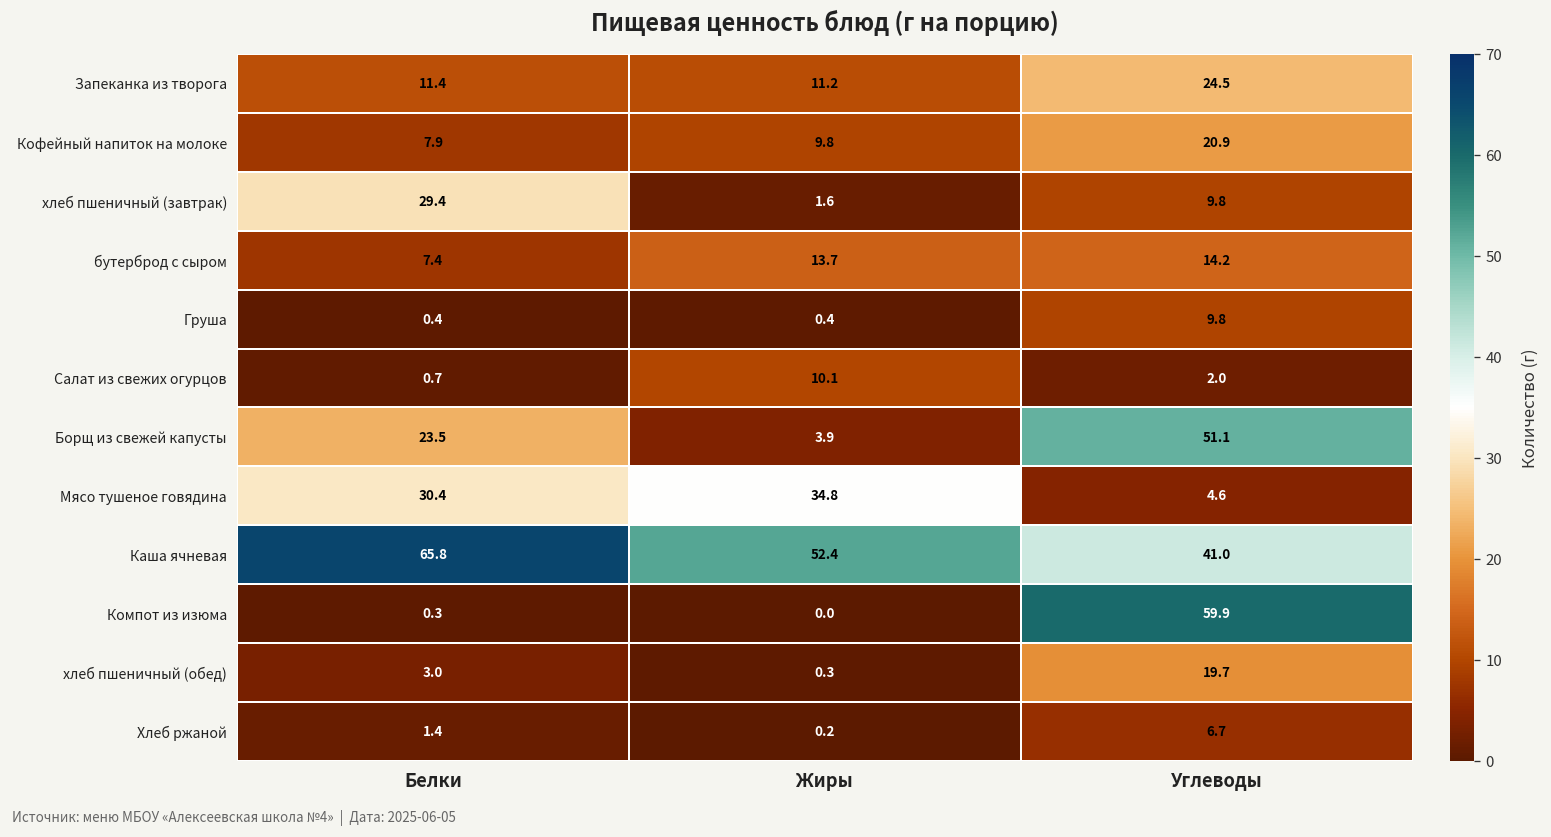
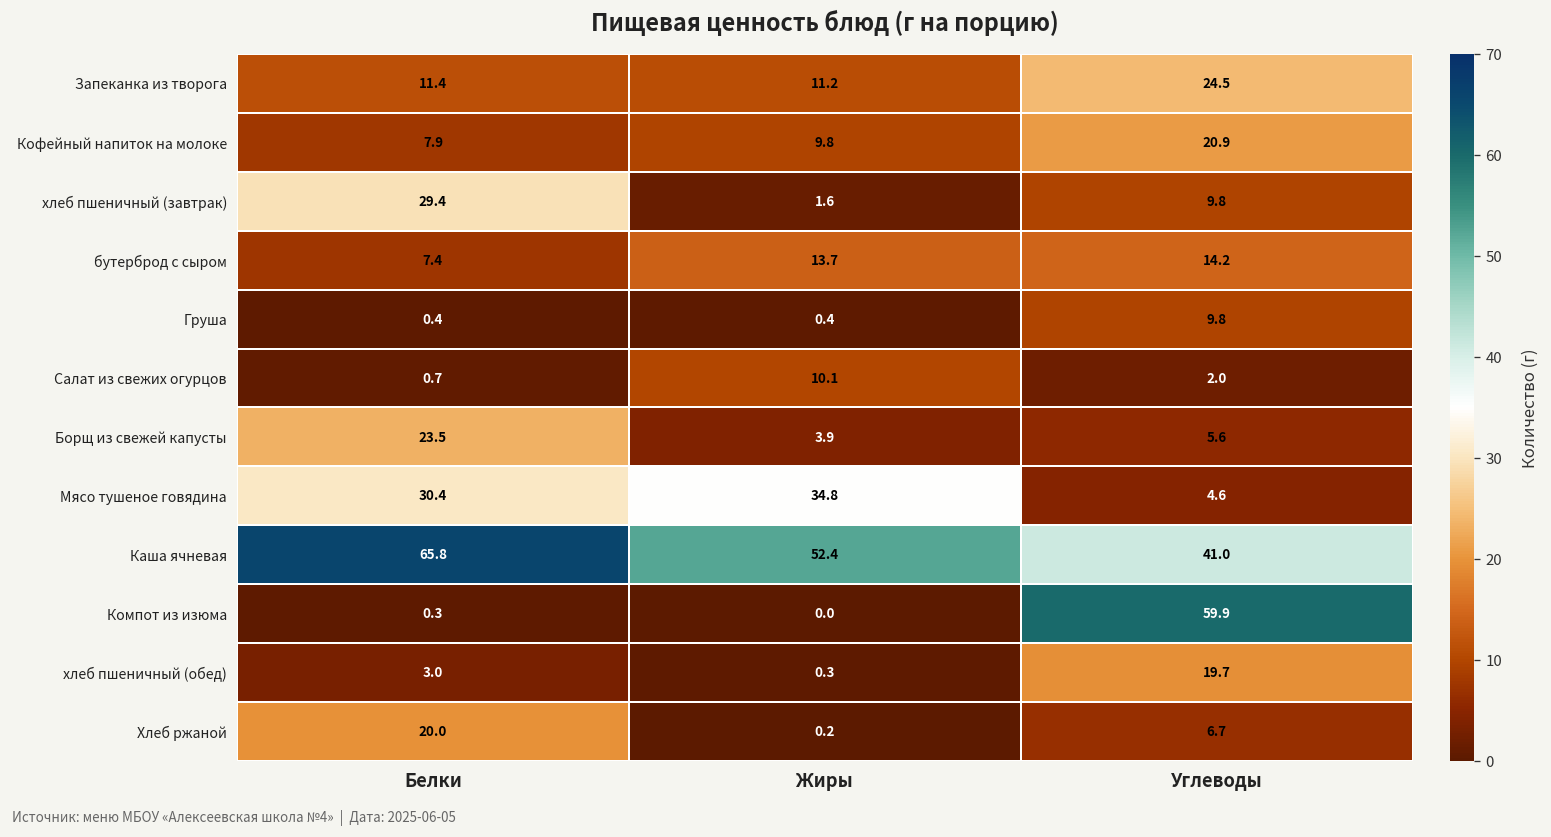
Борщ из свежей капусты, Углеводы: 51.1 -> 5.6
Хлеб ржаной, Белки: 1.4 -> 20.0
